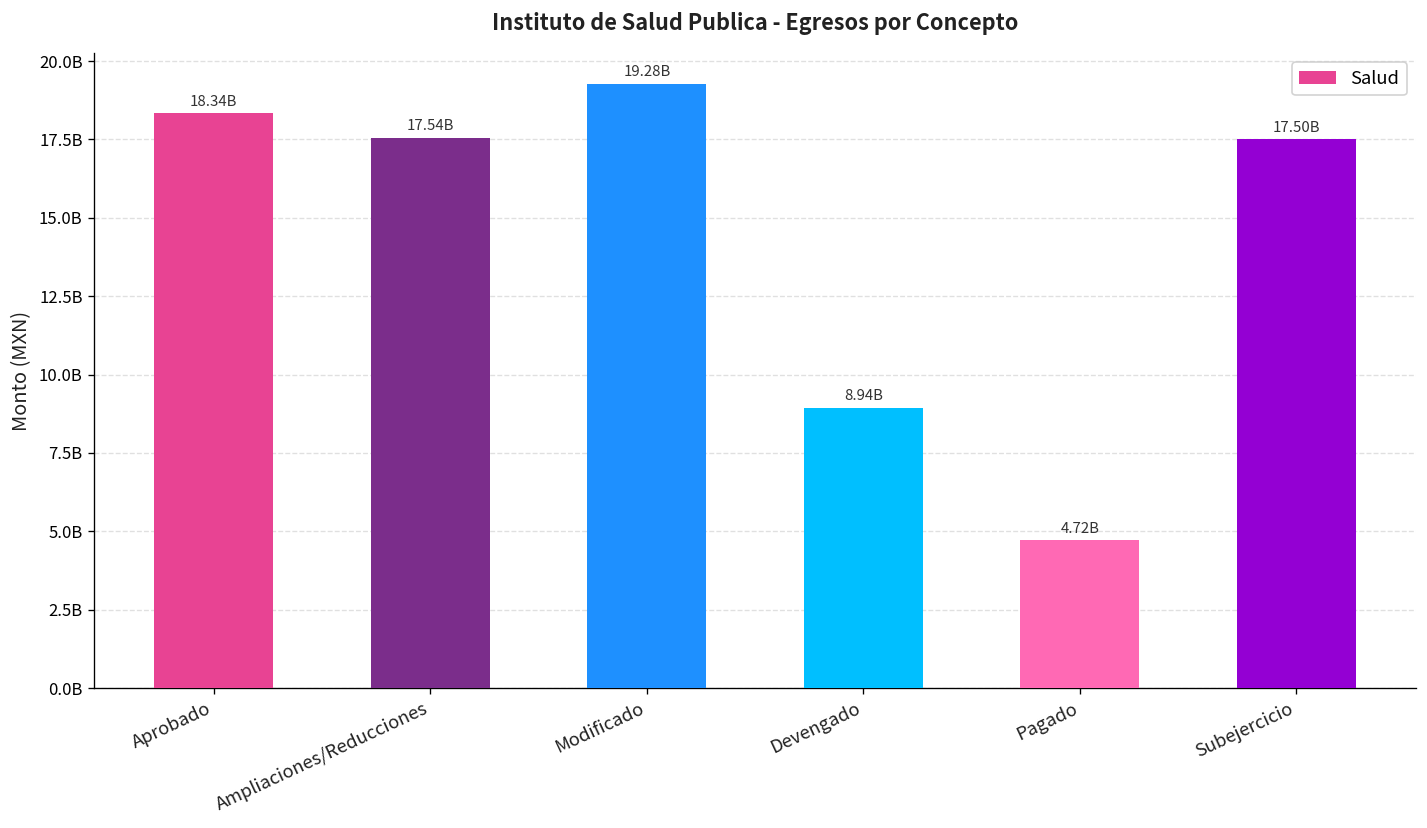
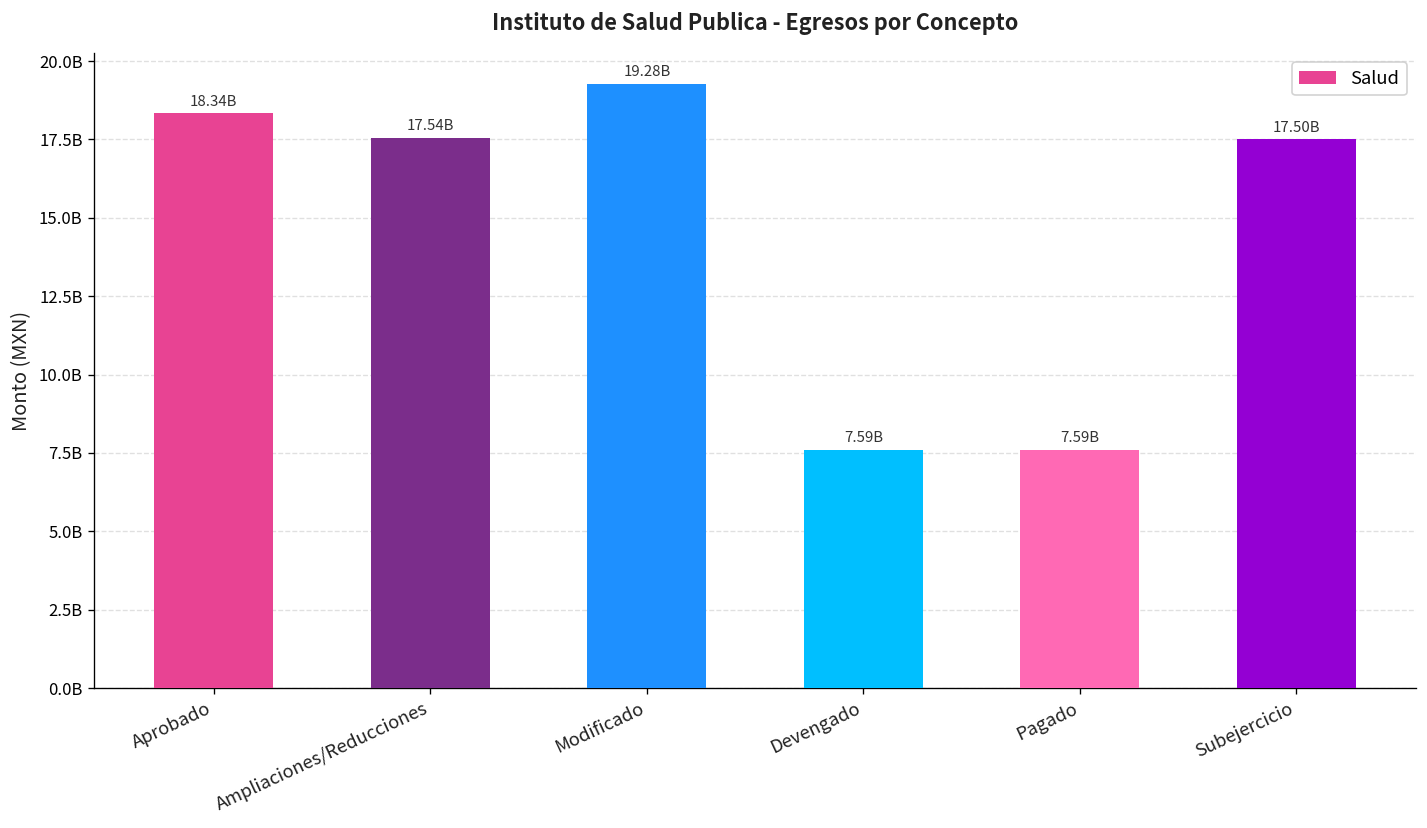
Devengado: 8.94B -> 7.59B
Pagado: 4.72B -> 7.59B
